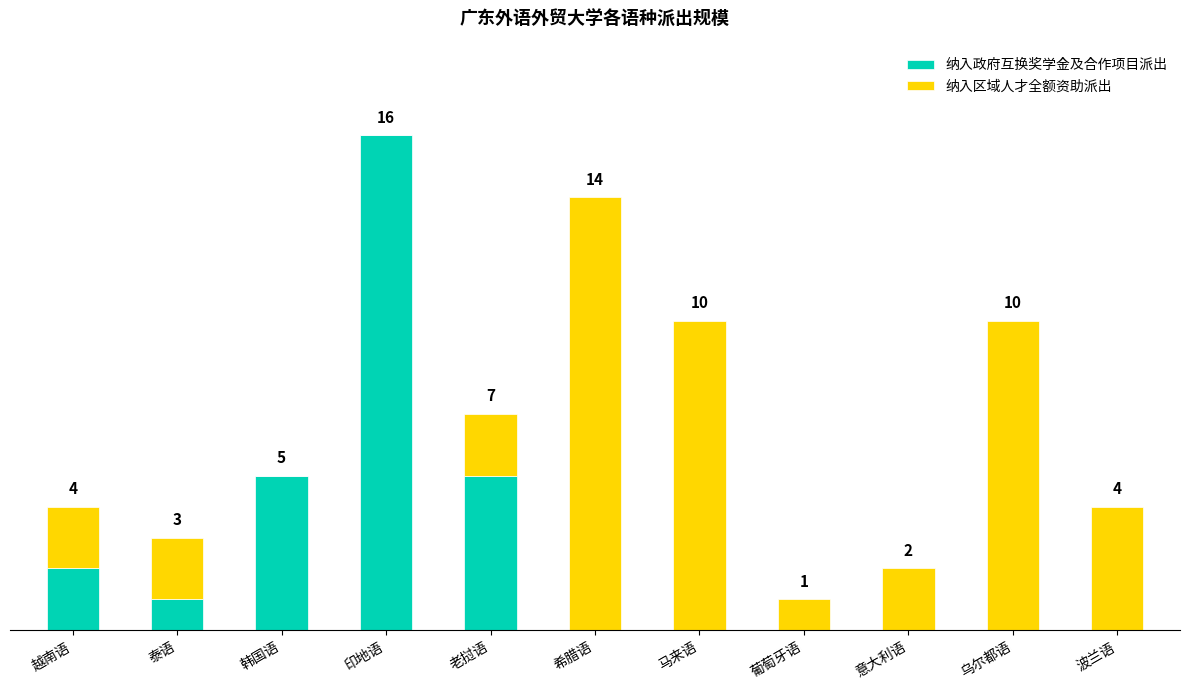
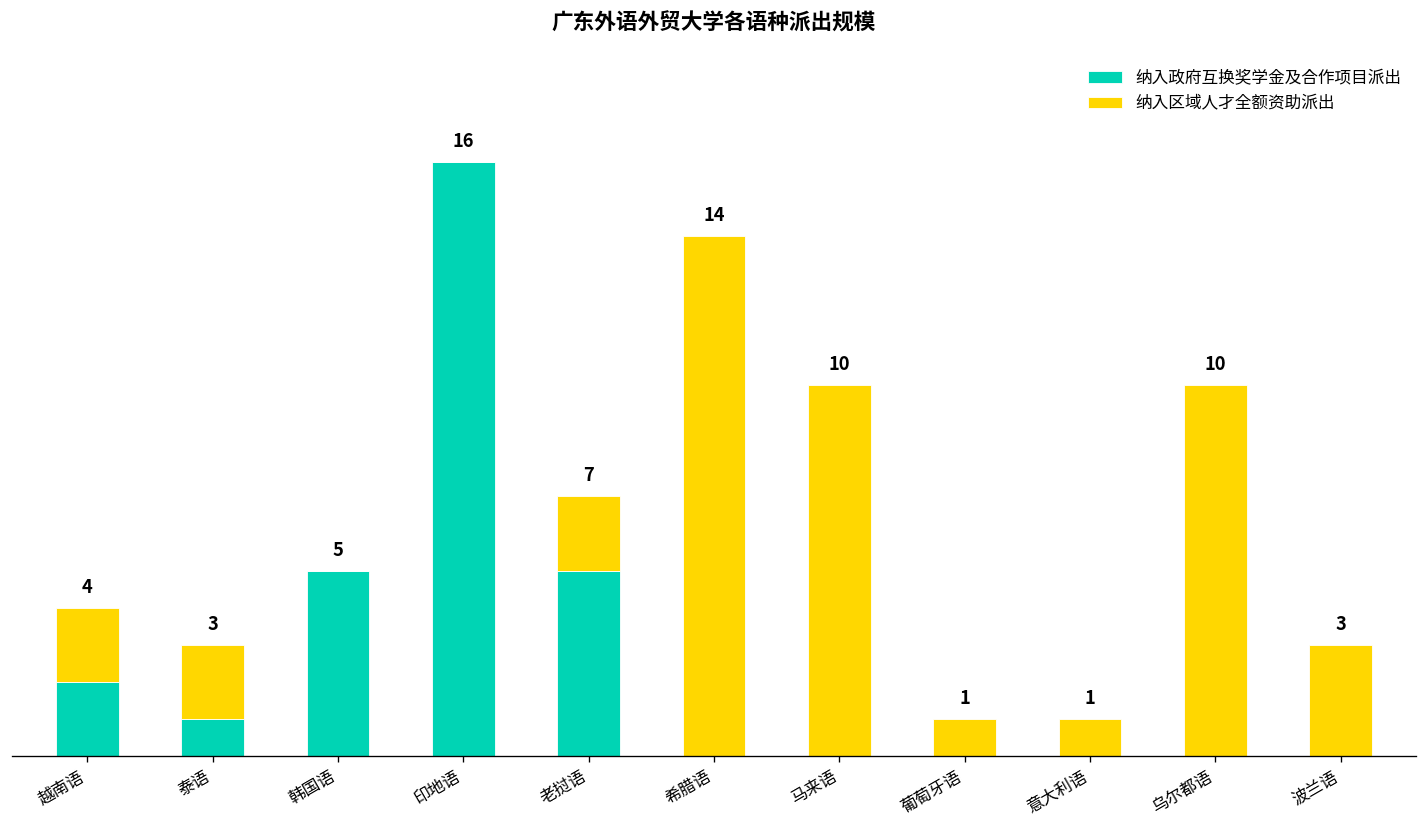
纳入区域人才全额资助派出, 意大利语: 2 -> 1
纳入区域人才全额资助派出, 波兰语: 4 -> 3
